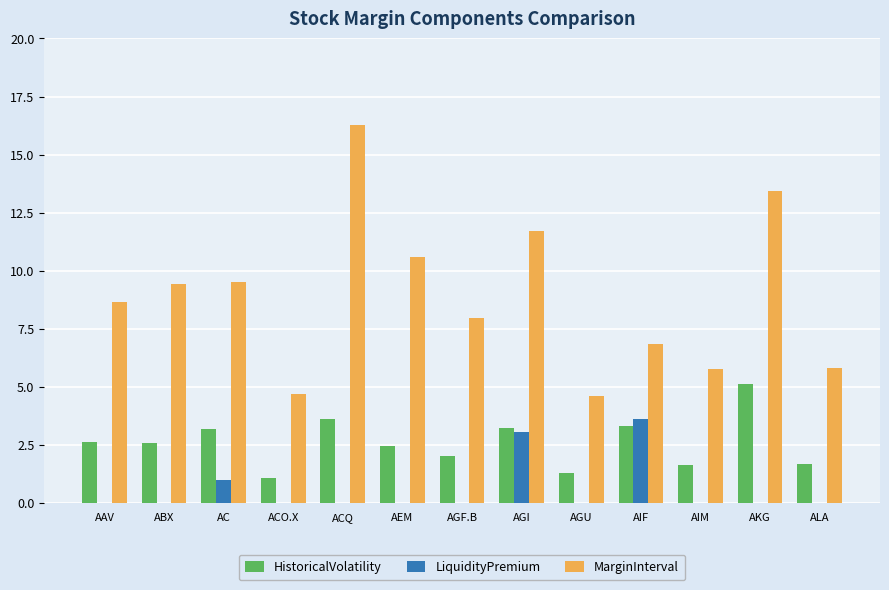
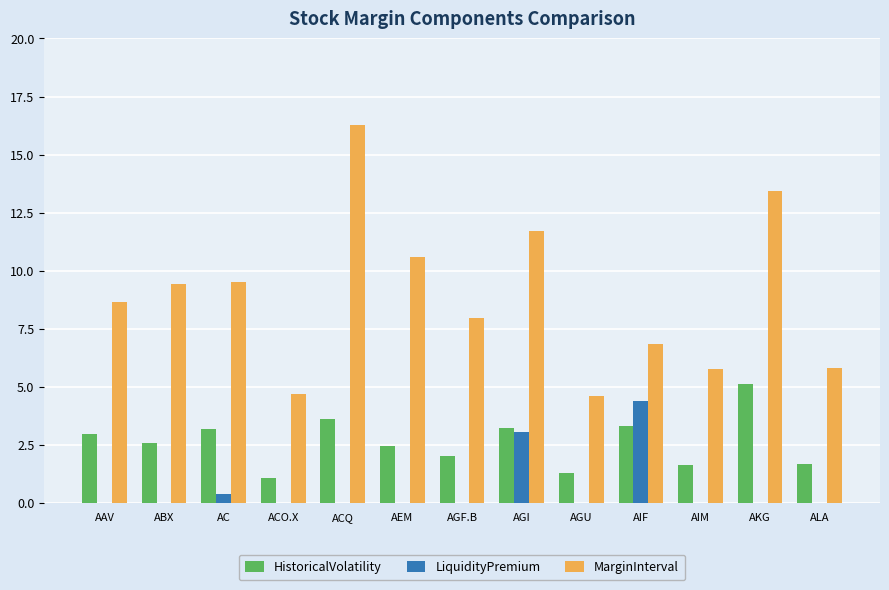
HistoricalVolatility, AAV: 2.6 -> 2.9
LiquidityPremium, AC: 1.0 -> 0.4
LiquidityPremium, AIF: 3.6 -> 4.4
